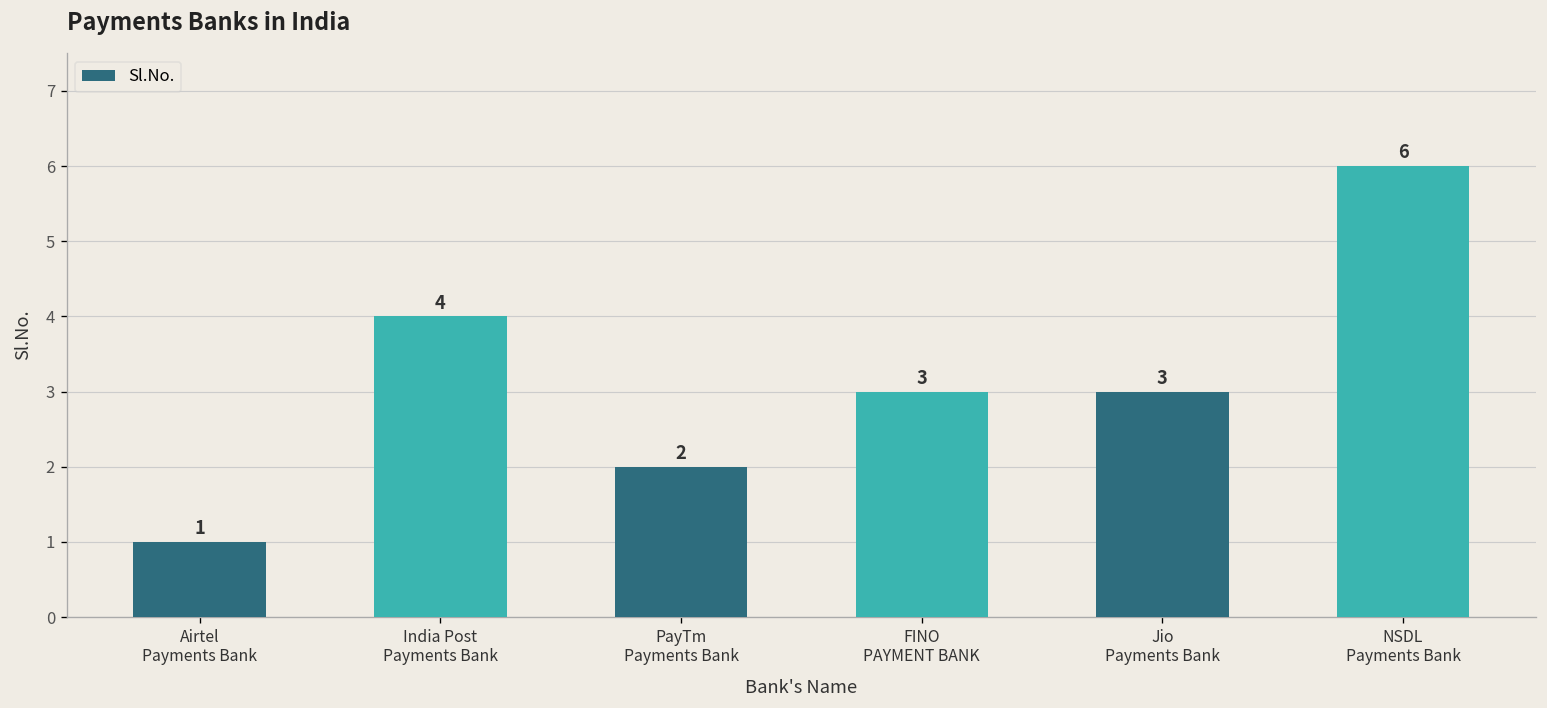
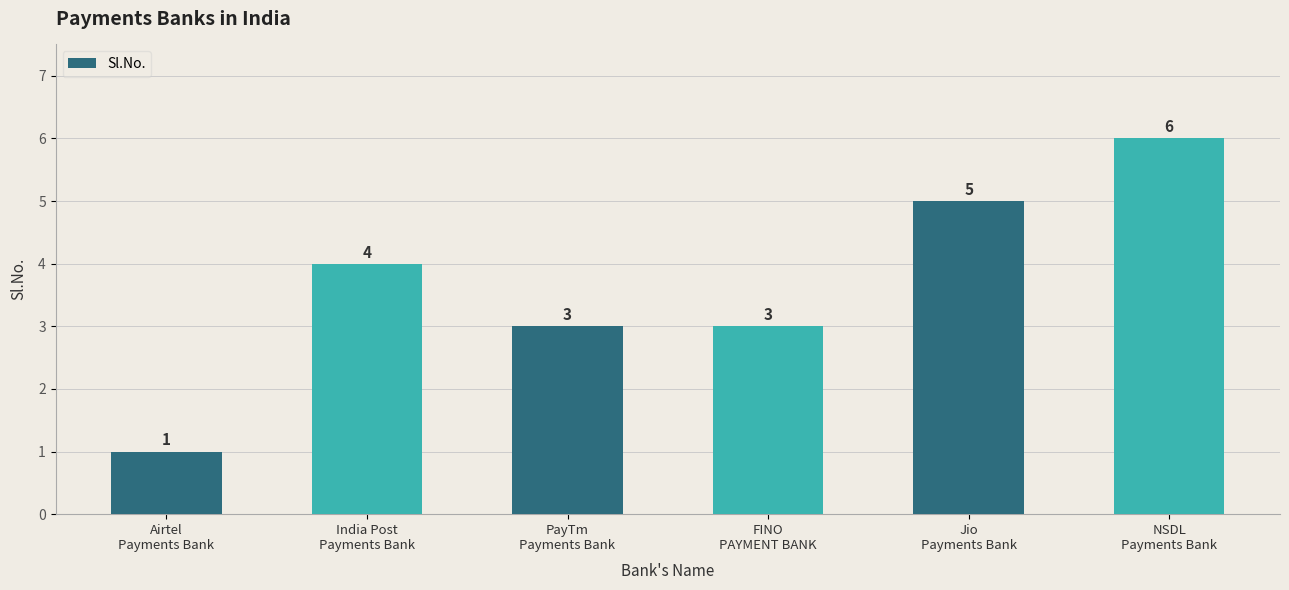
PayTm Payments Bank: 2 -> 3
Jio Payments Bank: 3 -> 5
